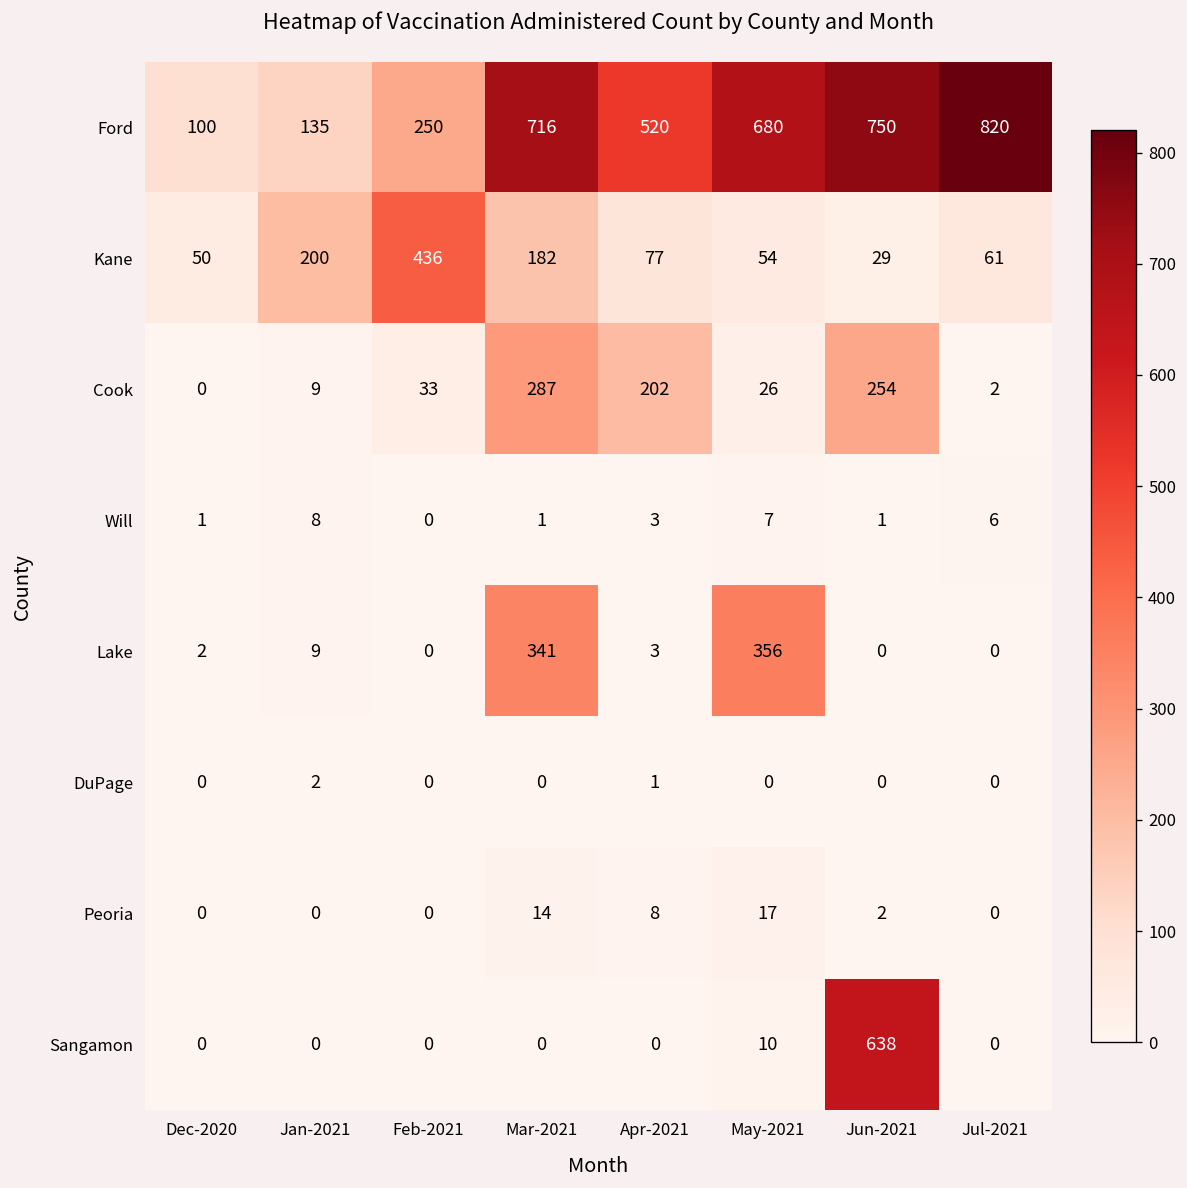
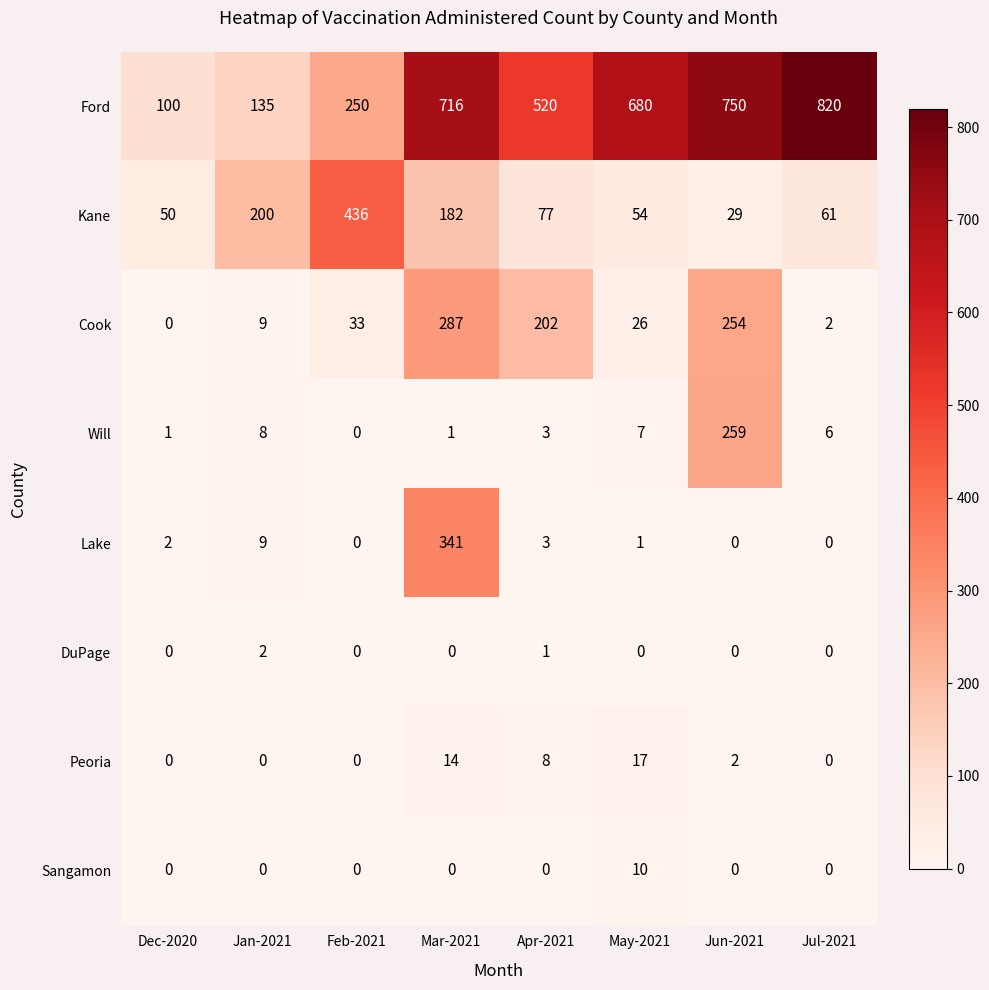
Will, Jun-2021: 1 -> 259
Lake, May-2021: 356 -> 1
Sangamon, Jun-2021: 638 -> 0
